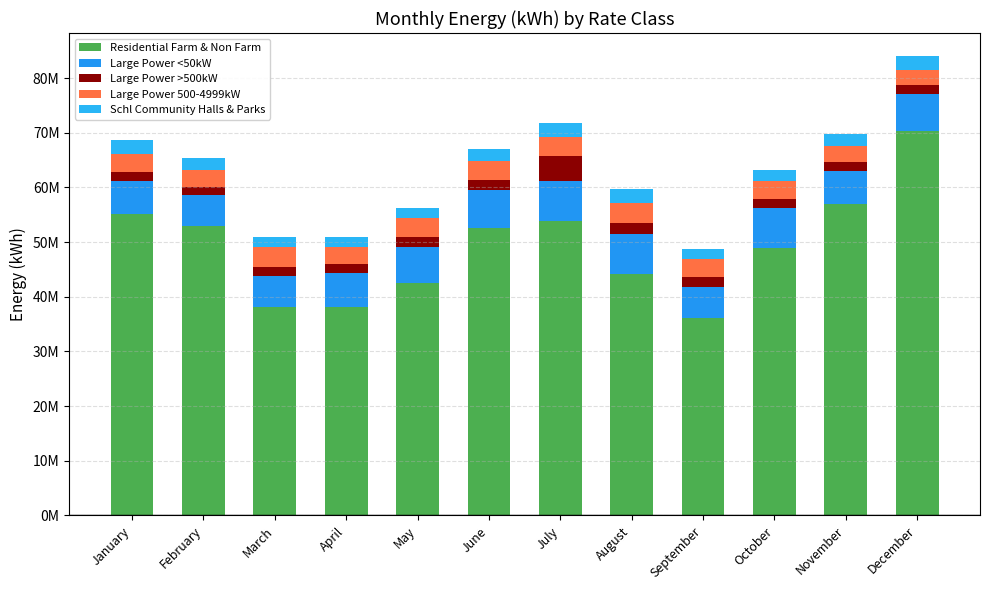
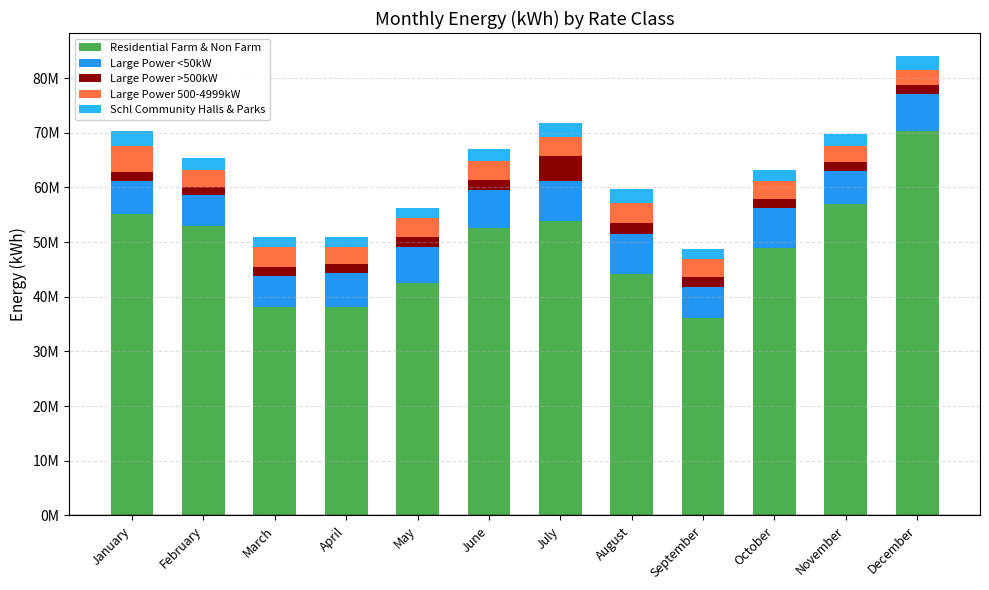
Large Power 500-4999kW, January: 3000000 -> 5000000
